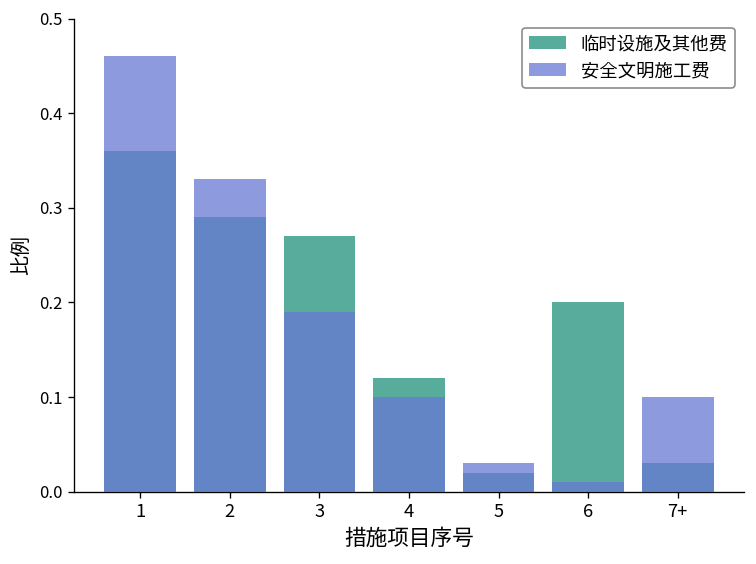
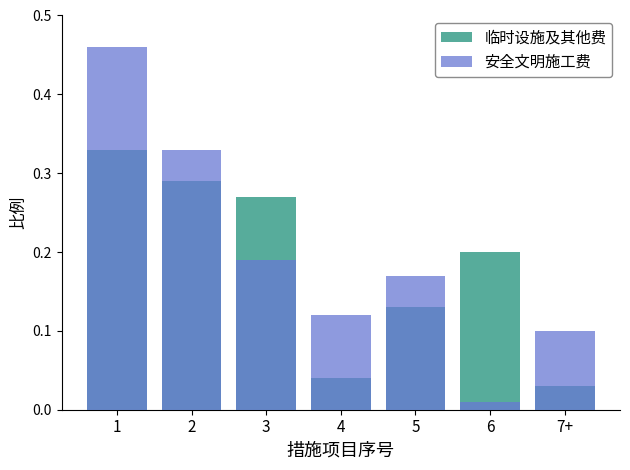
临时设施及其他费, 1: 0.36 -> 0.33
临时设施及其他费, 4: 0.12 -> 0.04
安全文明施工费, 4: 0.10 -> 0.12
临时设施及其他费, 5: 0.02 -> 0.13
安全文明施工费, 5: 0.03 -> 0.17
